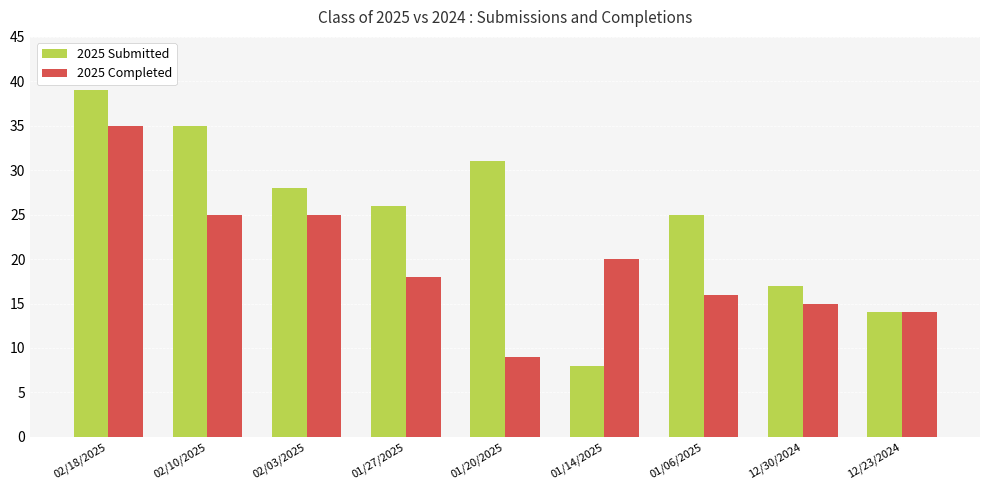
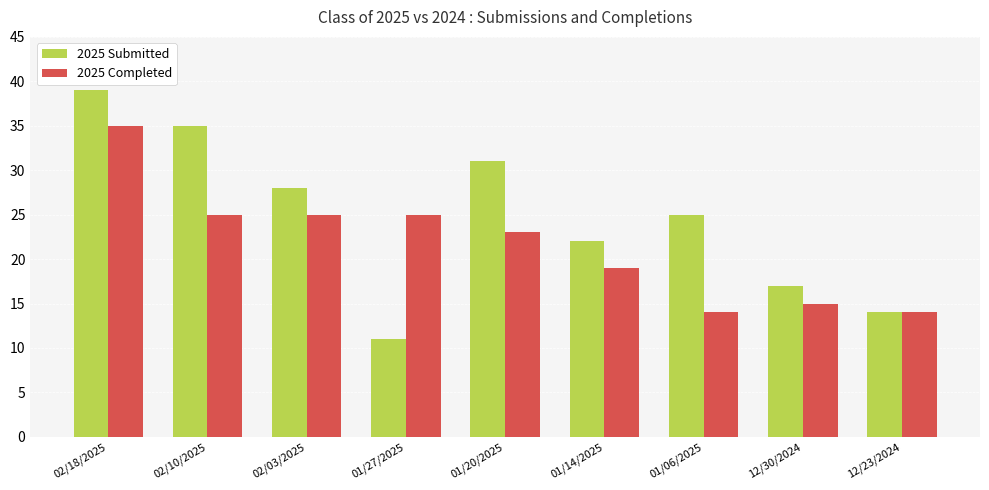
2025 Submitted, 01/27/2025: 26 -> 11
2025 Completed, 01/27/2025: 18 -> 25
2025 Completed, 01/20/2025: 9 -> 23
2025 Submitted, 01/14/2025: 8 -> 22
2025 Completed, 01/14/2025: 20 -> 19
2025 Completed, 01/06/2025: 16 -> 14
